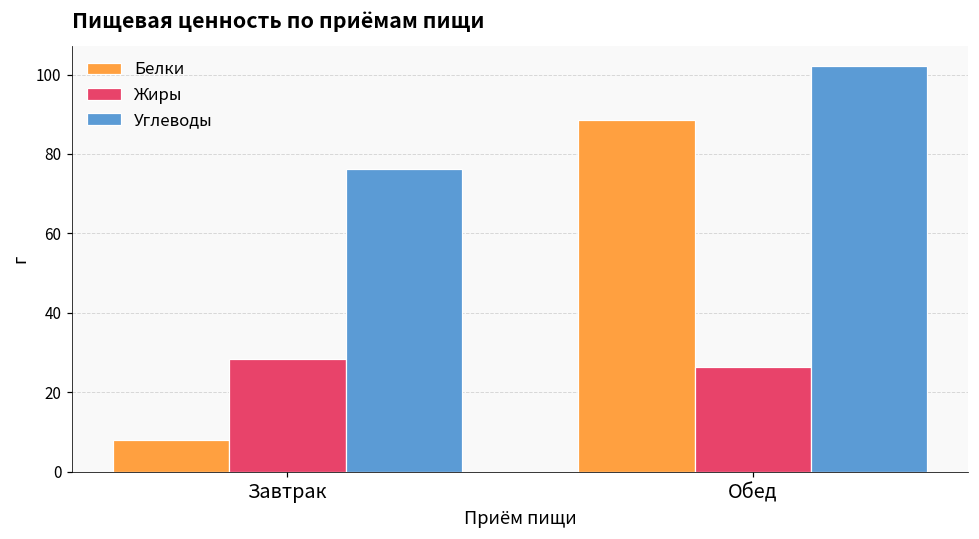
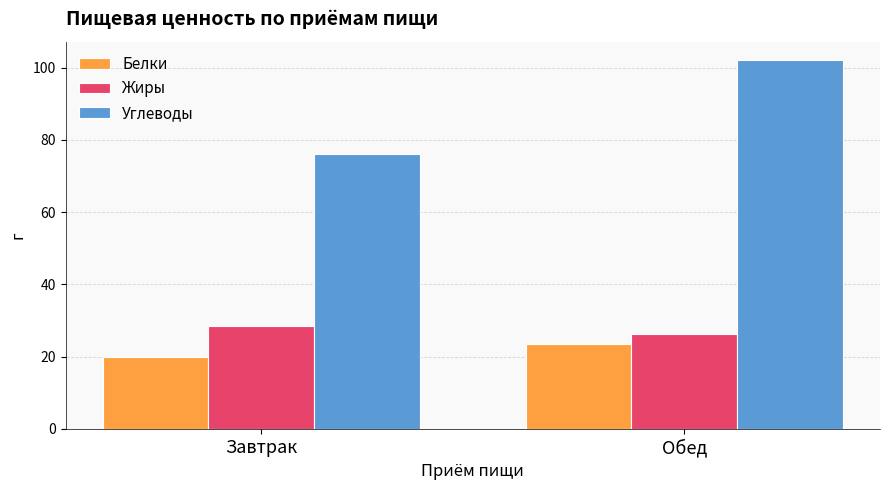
Белки, Завтрак: 8 -> 20
Белки, Обед: 89 -> 23
